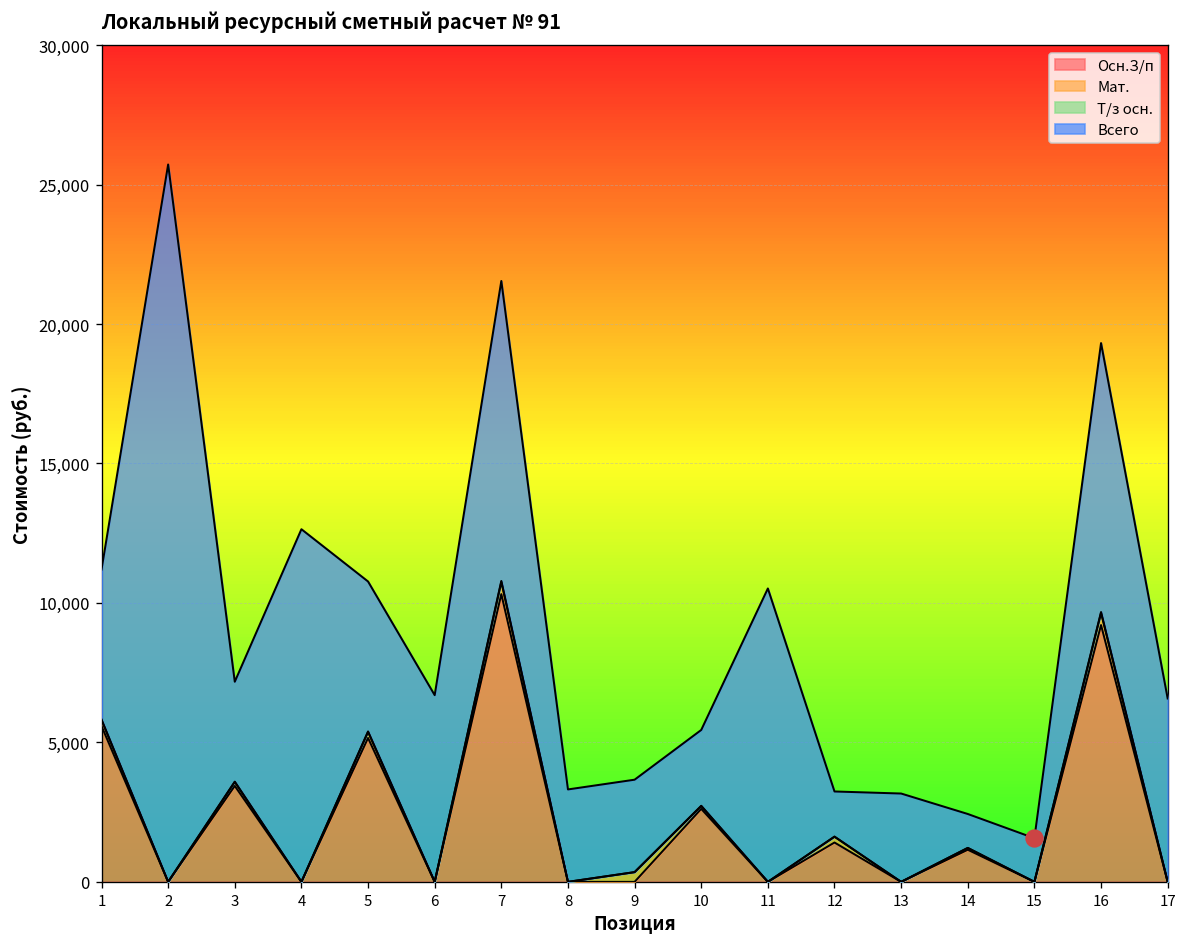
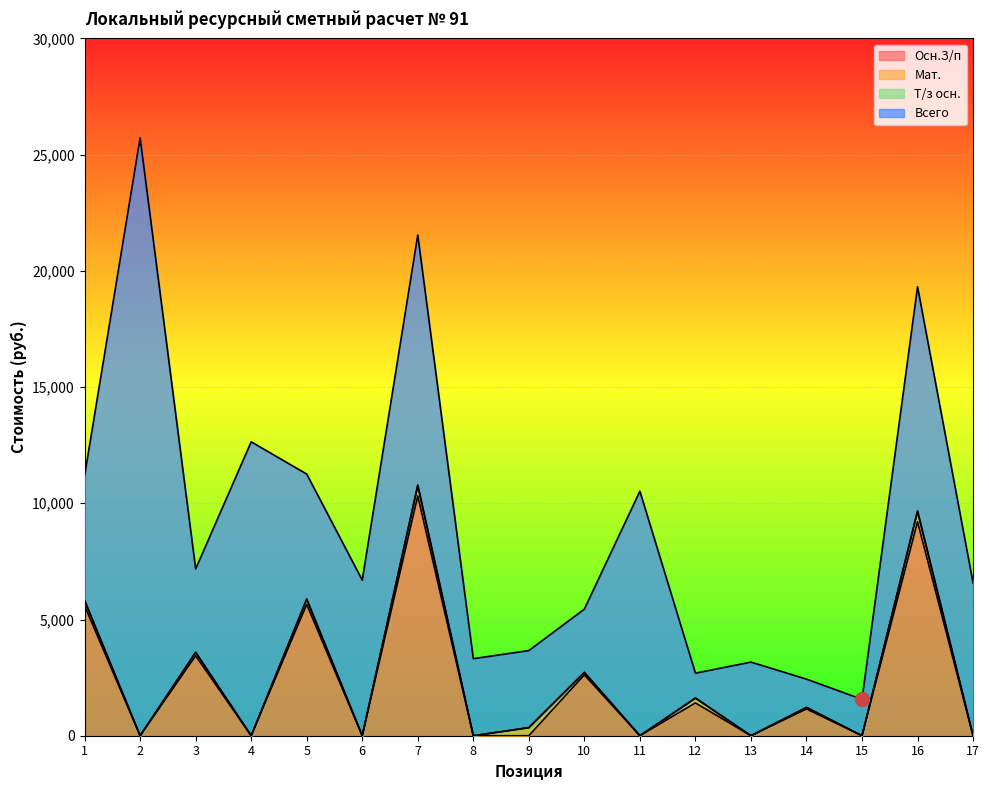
Осн.З/п, 5: 5,200 -> 5,600
Всего, 12: 1,600 -> 1,100
